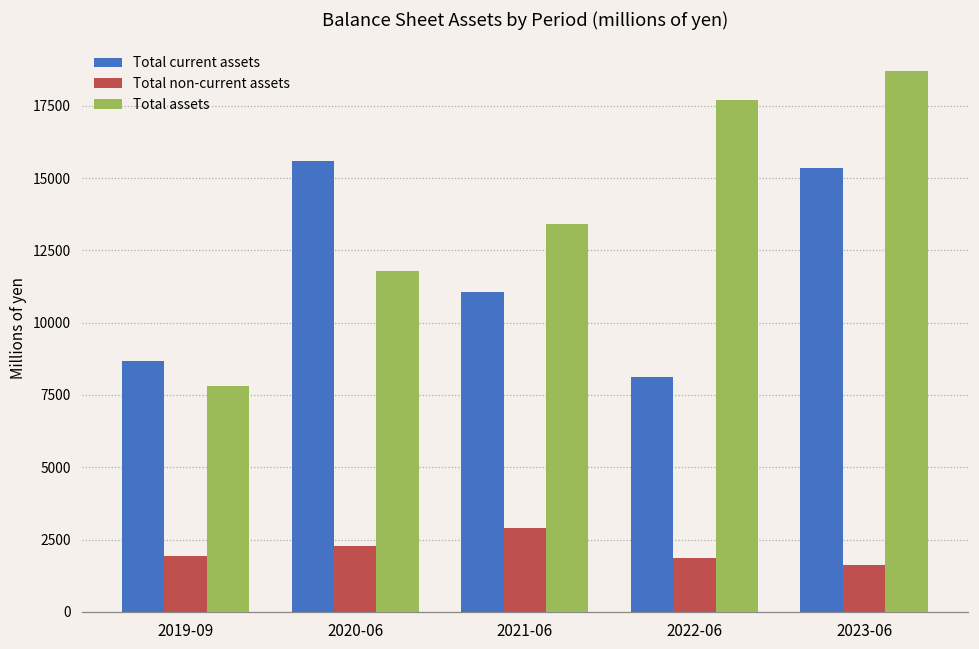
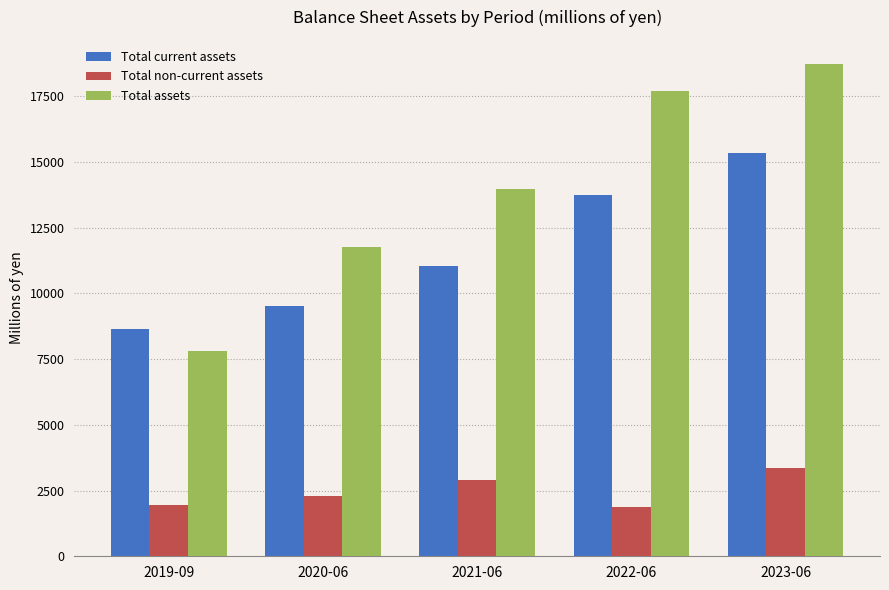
Total current assets, 2020-06: 15600 -> 9500
Total assets, 2021-06: 13400 -> 14000
Total current assets, 2022-06: 8100 -> 13700
Total non-current assets, 2023-06: 1600 -> 3400
